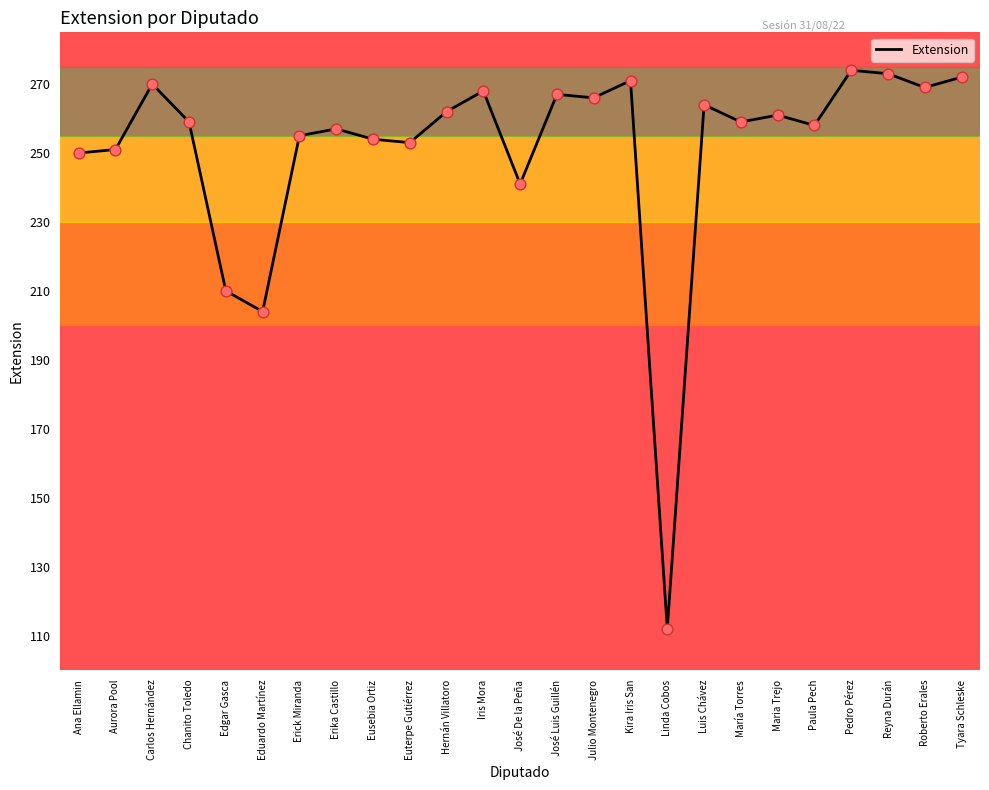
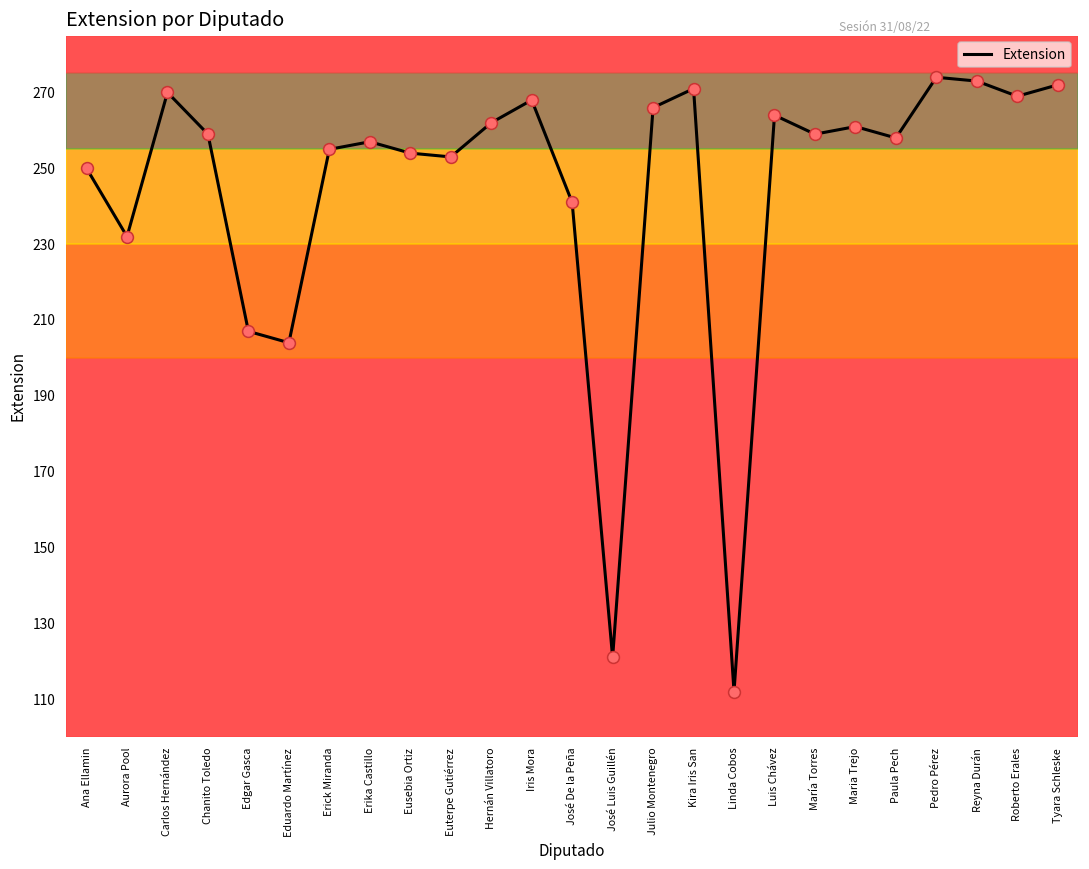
Aurora Pool: 251 -> 232
Edgar Gasca: 210 -> 207
José Luis Guillén: 267 -> 121
